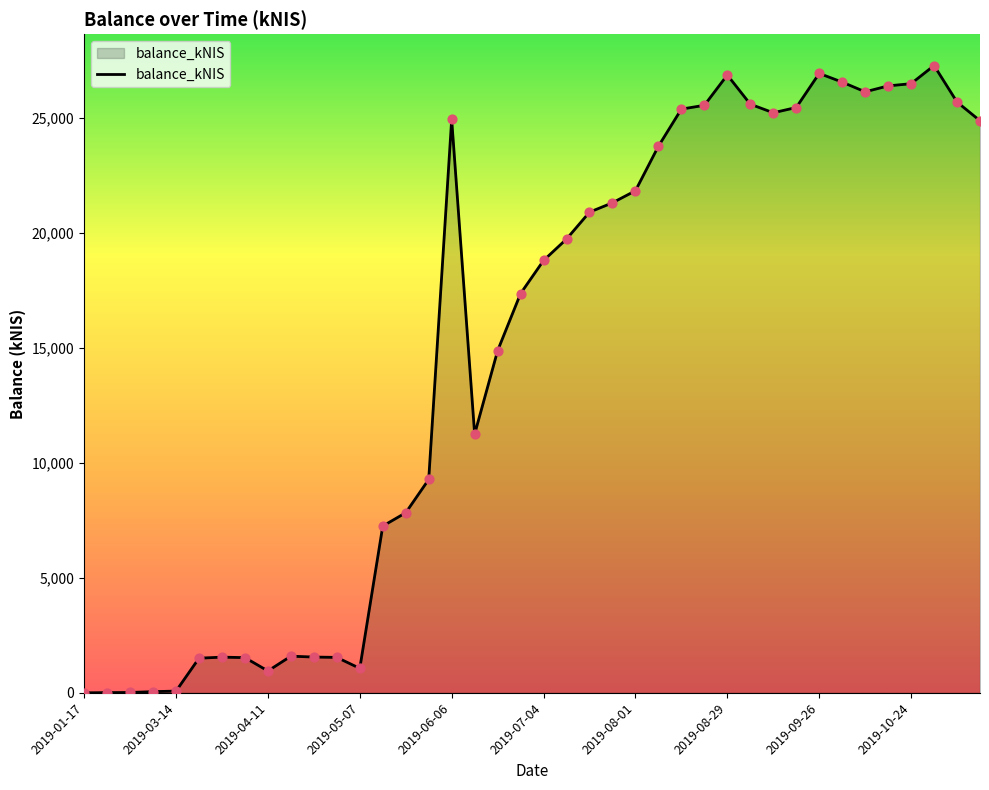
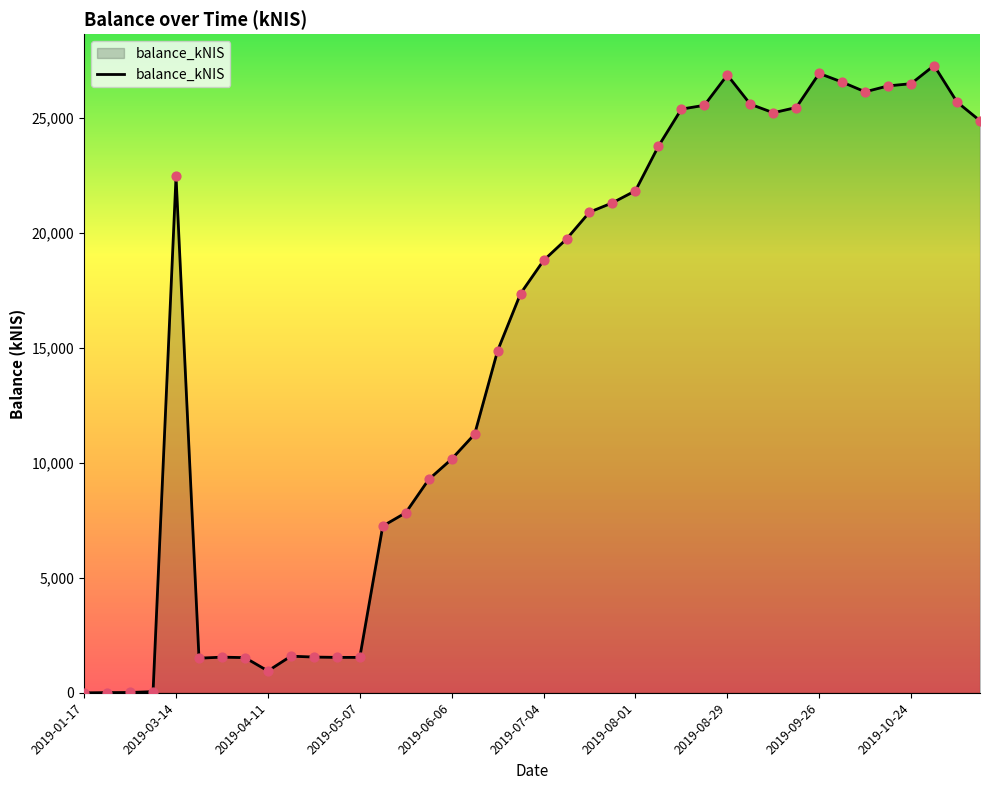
2019-03-14: 100 -> 22,400
2019-05-07: 1,100 -> 1,500
2019-06-06: 24,900 -> 10,200
